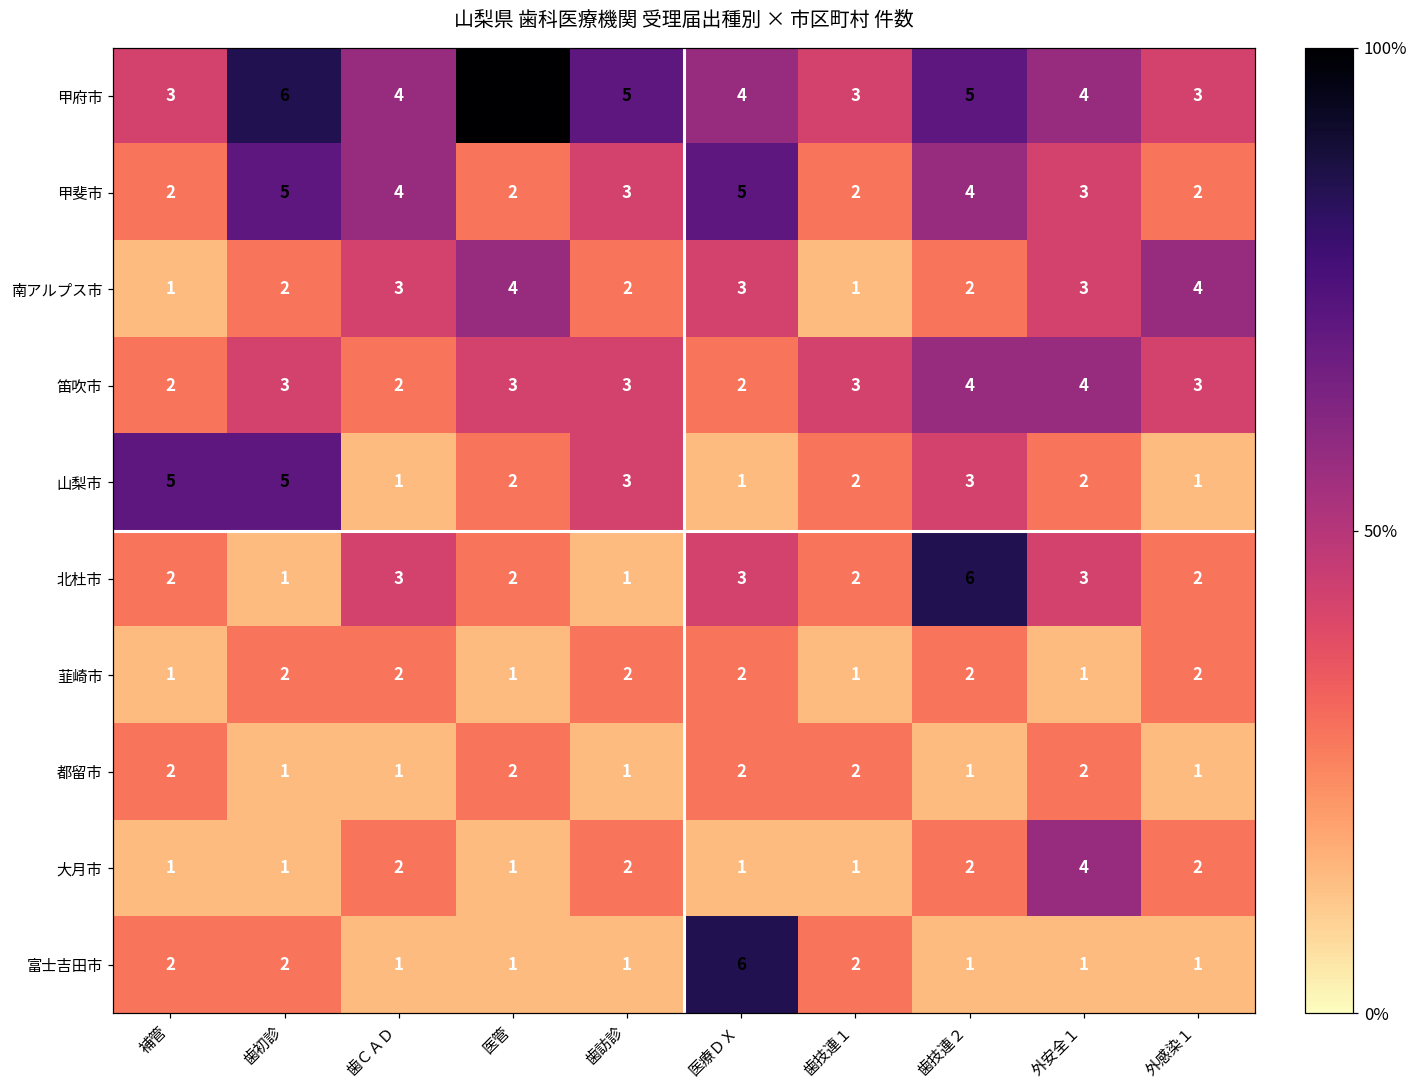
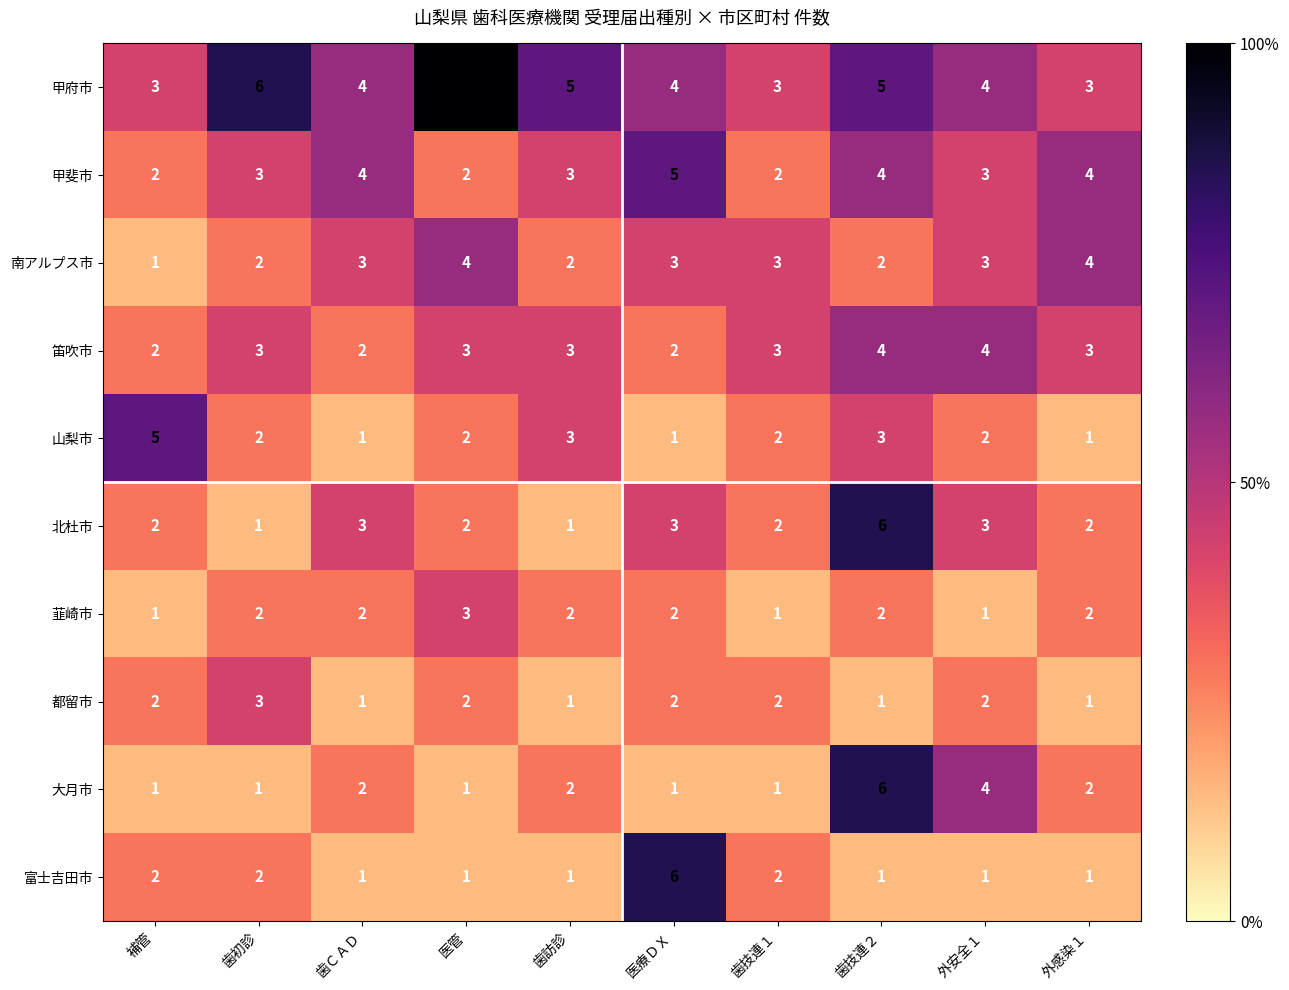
甲斐市, 歯初診: 5 -> 3
甲斐市, 外感染１: 2 -> 4
南アルプス市, 歯技連１: 1 -> 3
山梨市, 歯初診: 5 -> 2
韮崎市, 医管: 1 -> 3
都留市, 歯初診: 1 -> 3
大月市, 歯技連２: 2 -> 6
